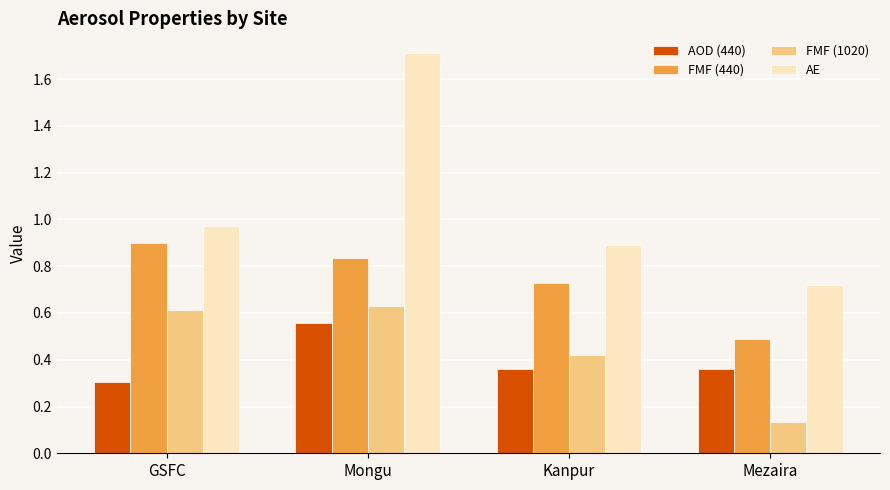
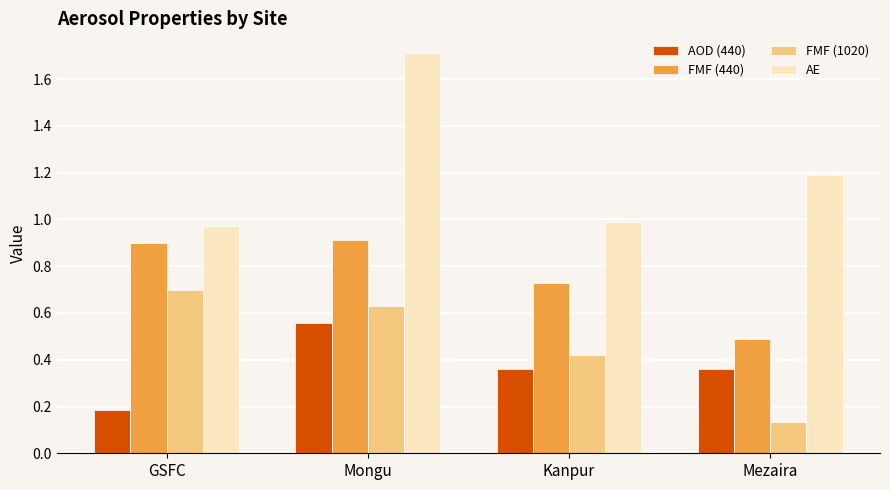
AOD (440), GSFC: 0.31 -> 0.19
FMF (1020), GSFC: 0.61 -> 0.70
FMF (440), Mongu: 0.84 -> 0.91
AE, Kanpur: 0.89 -> 0.99
AE, Mezaira: 0.72 -> 1.19
